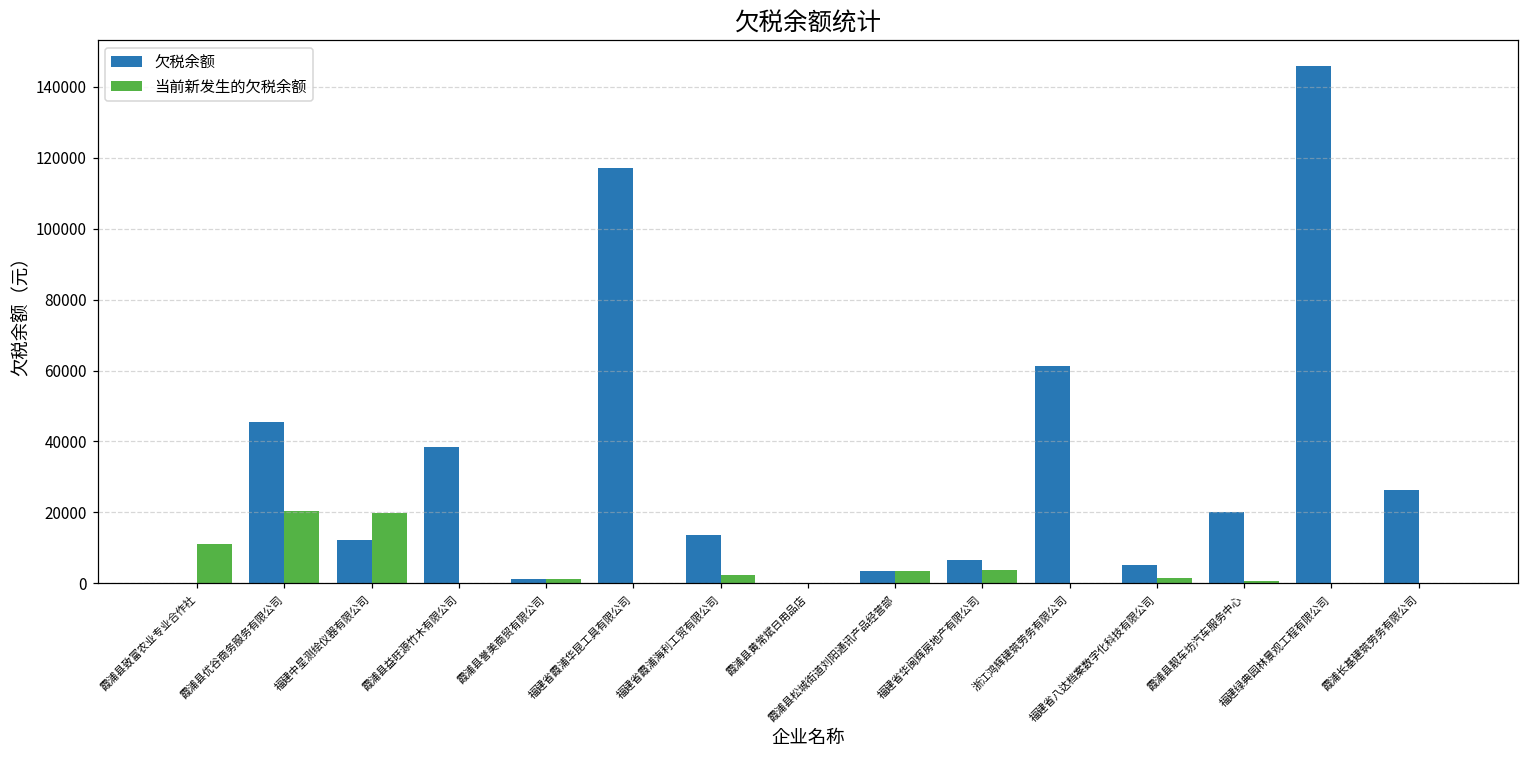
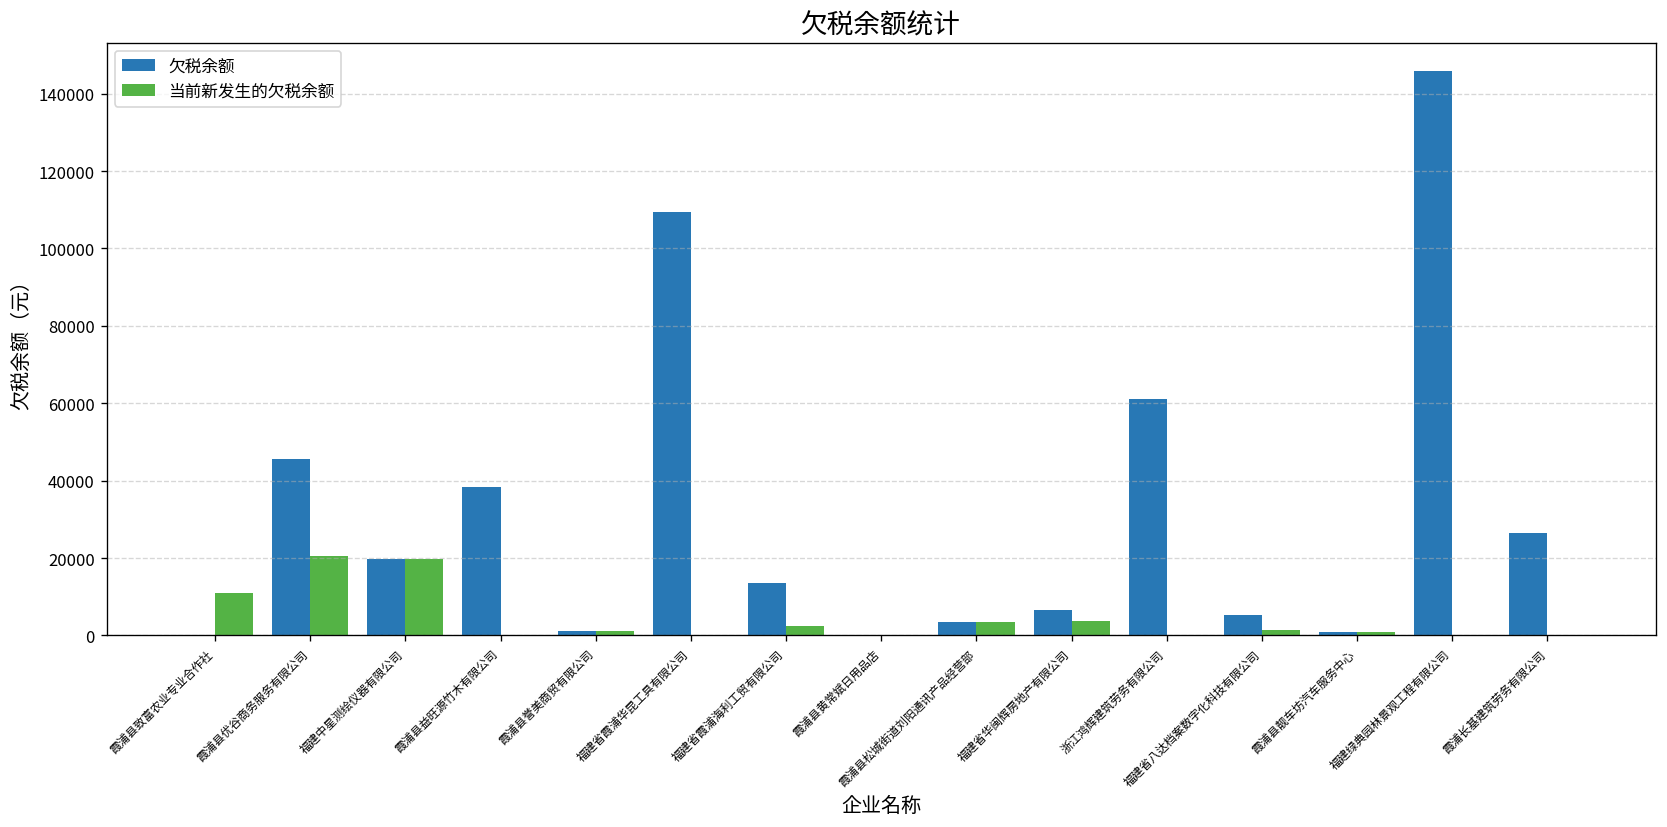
欠税余额, 福建中星测绘仪器有限公司: 12000 -> 20000
欠税余额, 福建省霞浦华昆工具有限公司: 117000 -> 110000
欠税余额, 霞浦县靓车坊汽车服务中心: 20000 -> 1000
